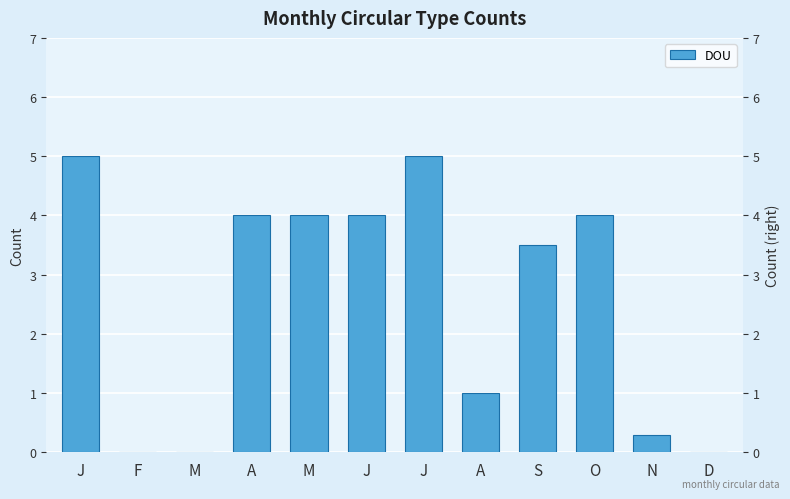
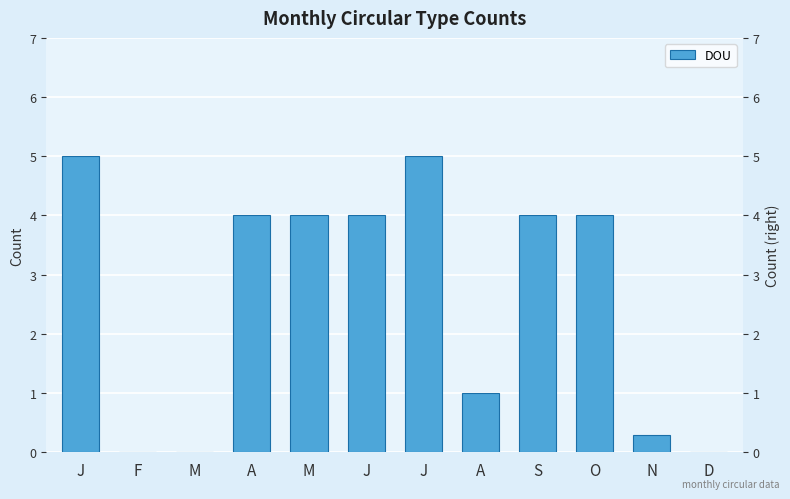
S: 3.5 -> 4.0
